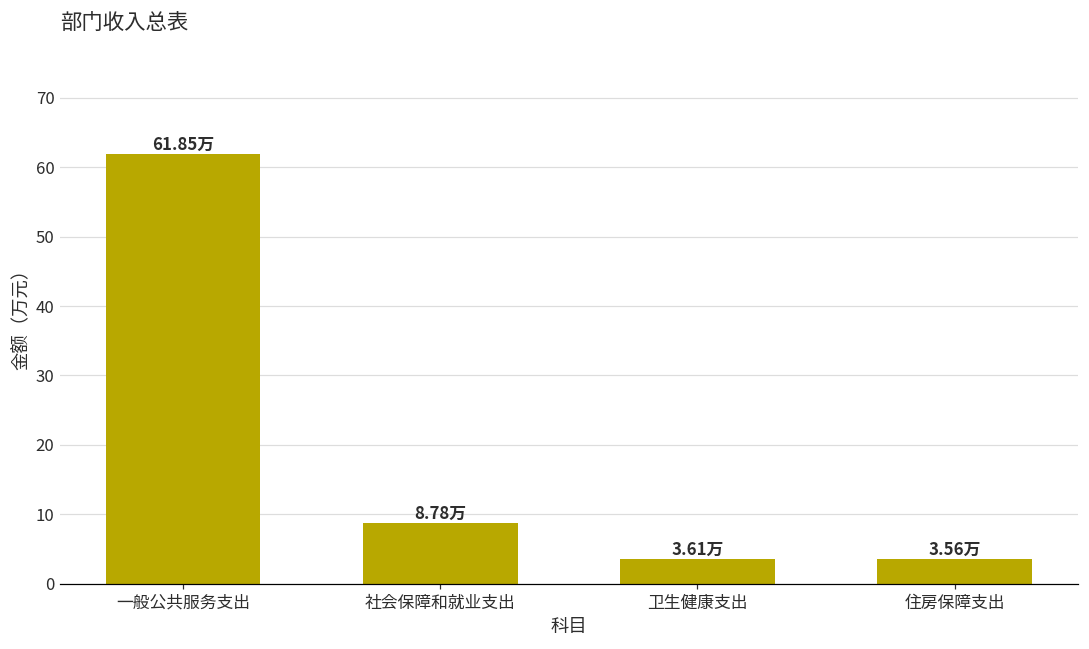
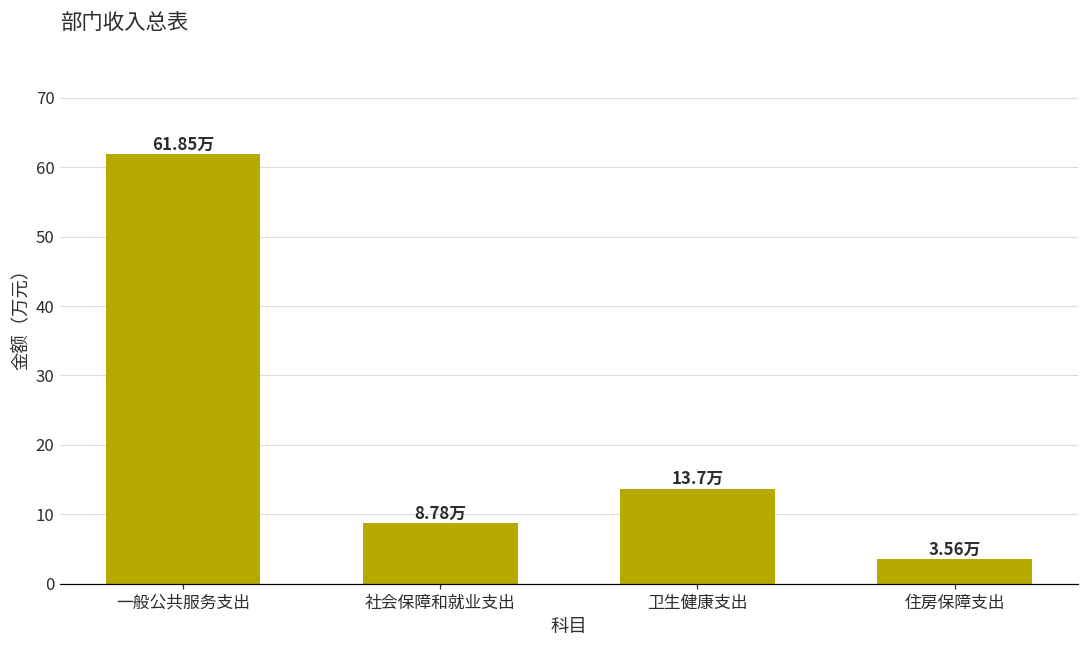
卫生健康支出: 3.61万 -> 13.7万
